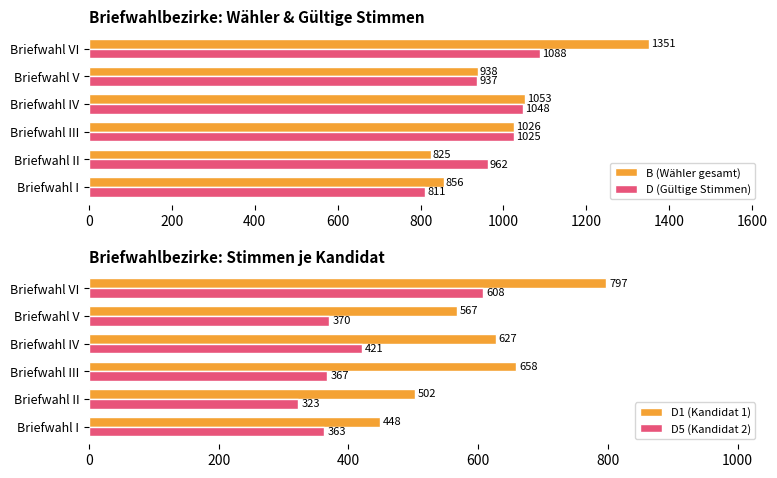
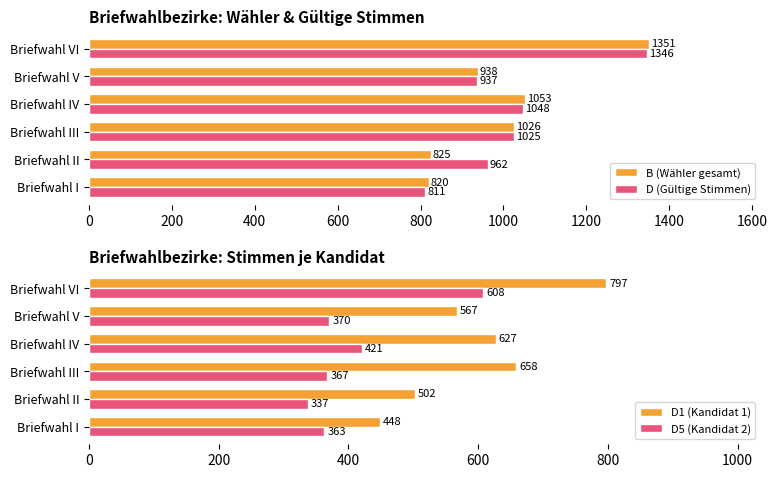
Briefwahlbezirke: Wähler & Gültige Stimmen, D (Gültige Stimmen), Briefwahl VI: 1088 -> 1346
Briefwahlbezirke: Wähler & Gültige Stimmen, B (Wähler gesamt), Briefwahl I: 856 -> 820
Briefwahlbezirke: Stimmen je Kandidat, D5 (Kandidat 2), Briefwahl II: 323 -> 337
